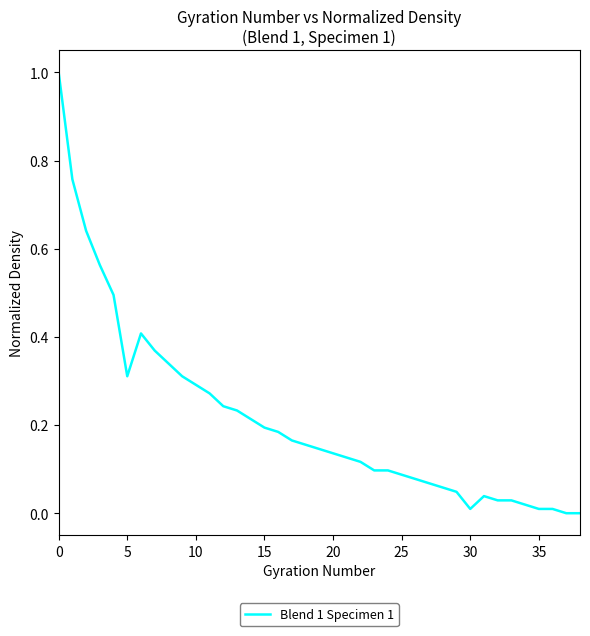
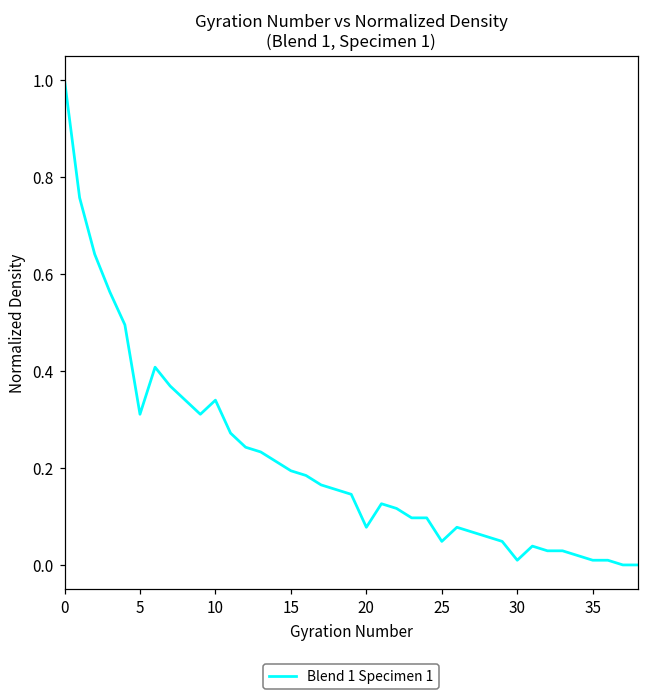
10: 0.29 -> 0.34
20: 0.14 -> 0.08
25: 0.09 -> 0.05
